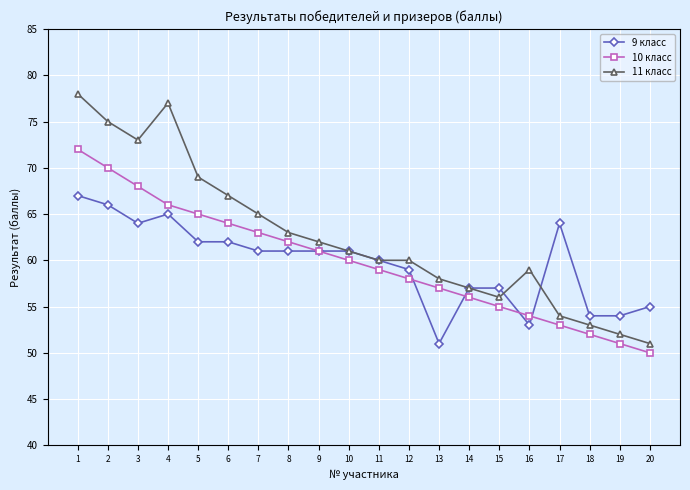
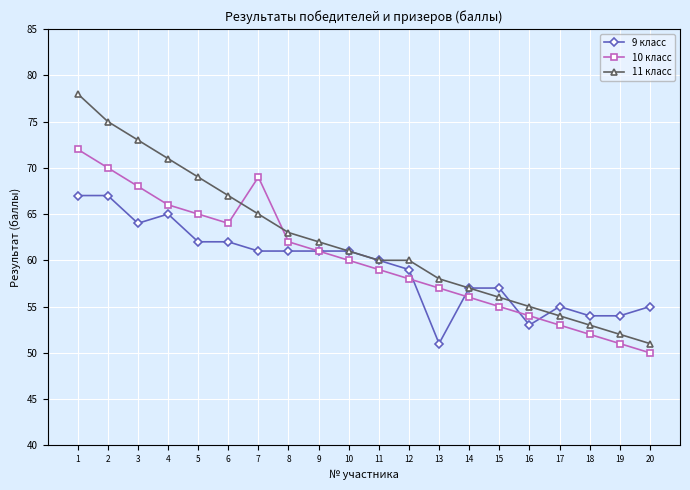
9 класс, 2: 66 -> 67
11 класс, 4: 77 -> 71
10 класс, 7: 63 -> 69
11 класс, 16: 59 -> 55
9 класс, 17: 64 -> 55
